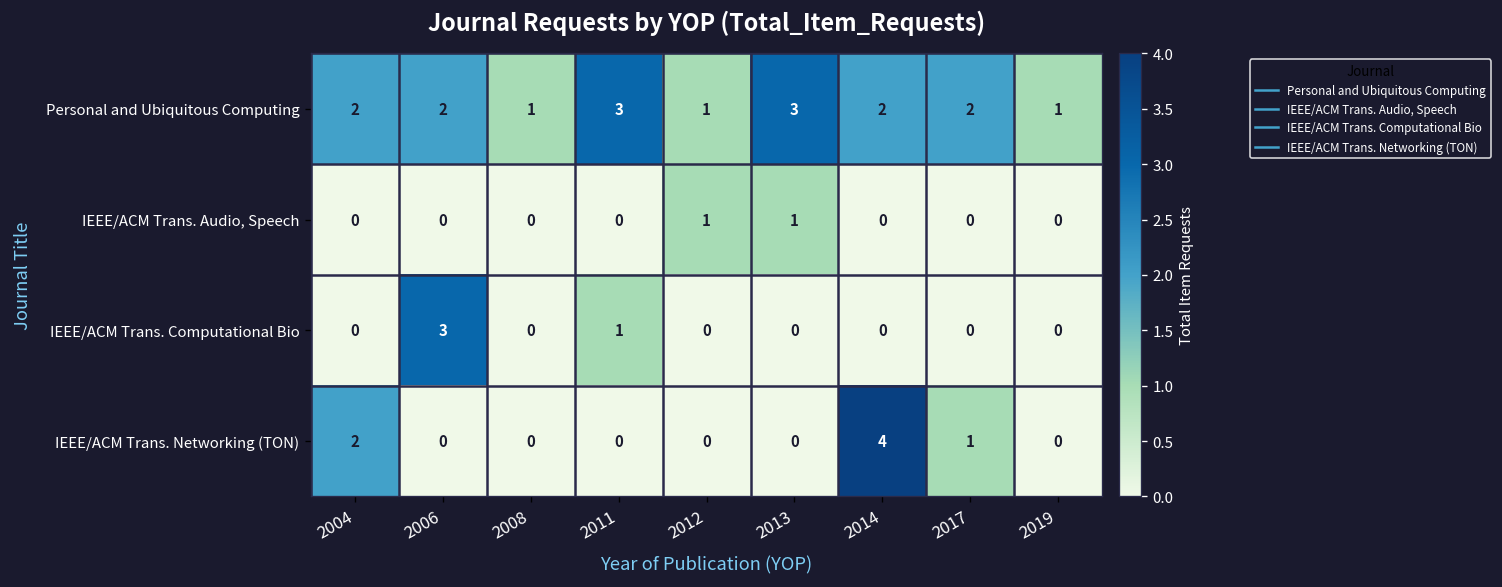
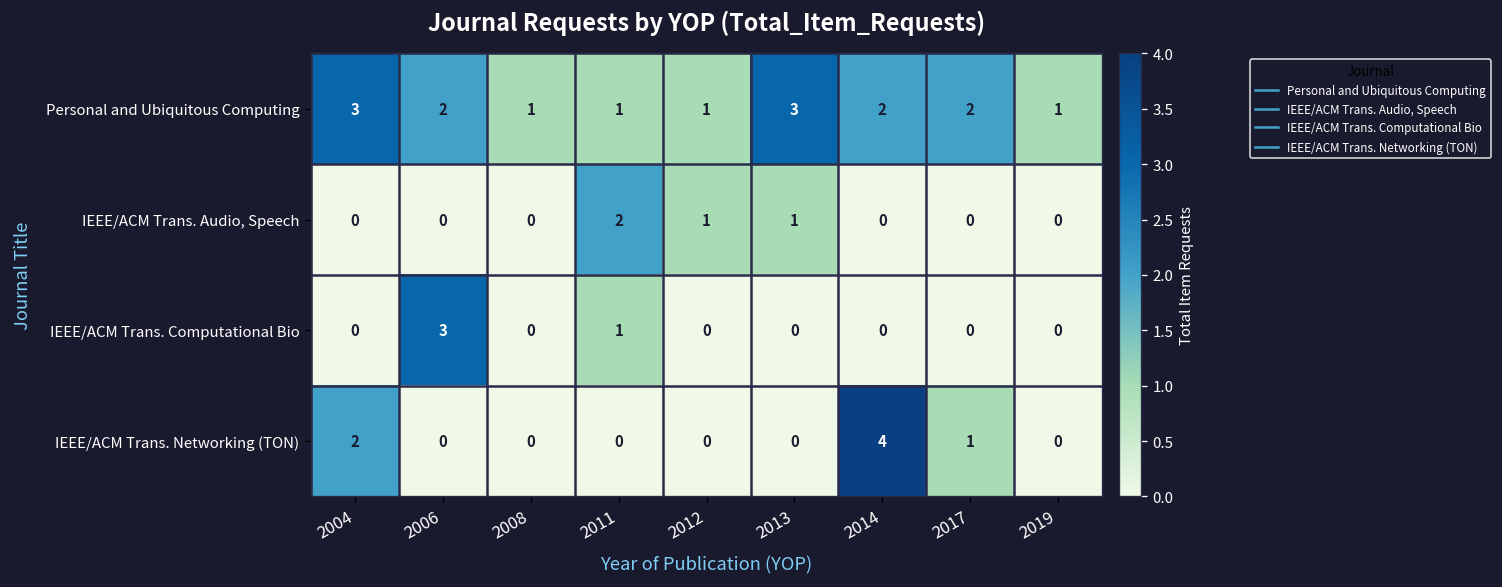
Personal and Ubiquitous Computing, 2004: 2 -> 3
Personal and Ubiquitous Computing, 2011: 3 -> 1
IEEE/ACM Trans. Audio, Speech, 2011: 0 -> 2
